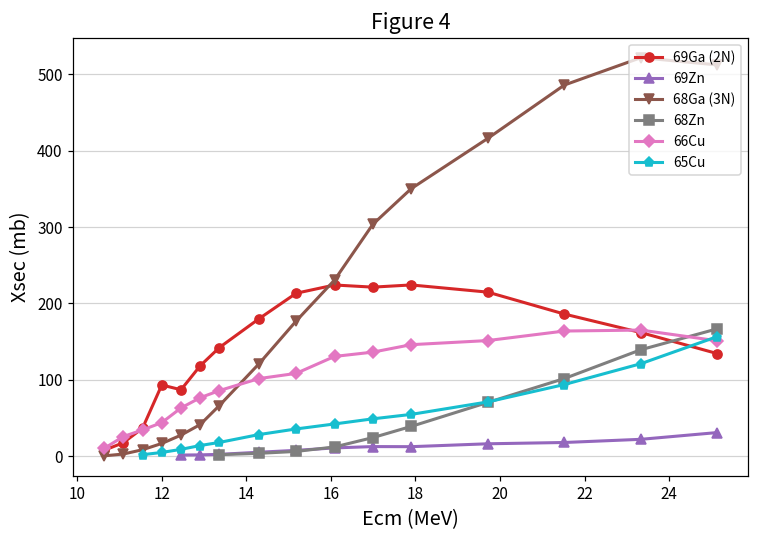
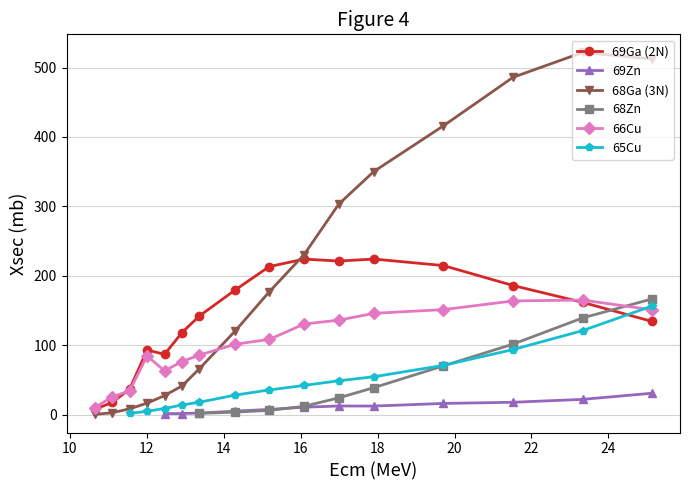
66Cu, 12: 40 -> 80
